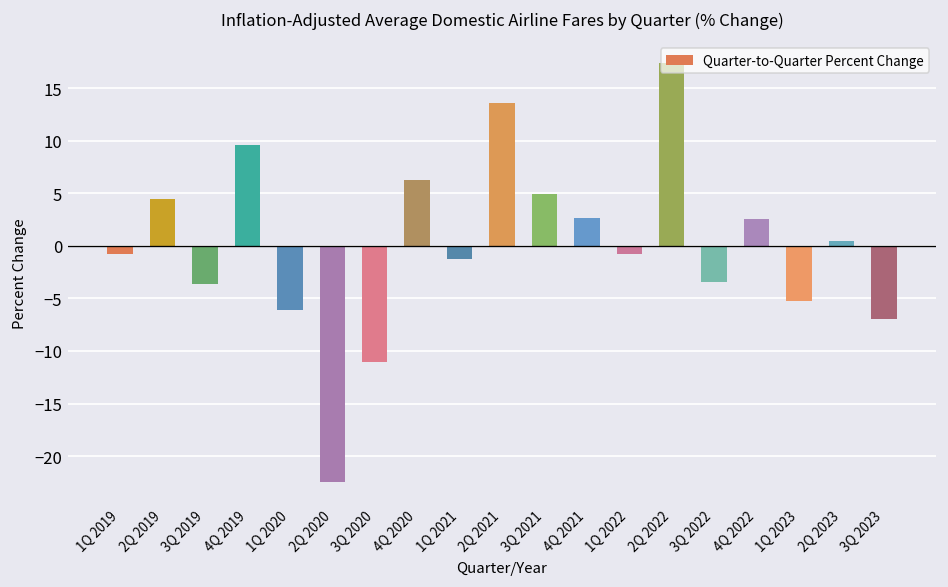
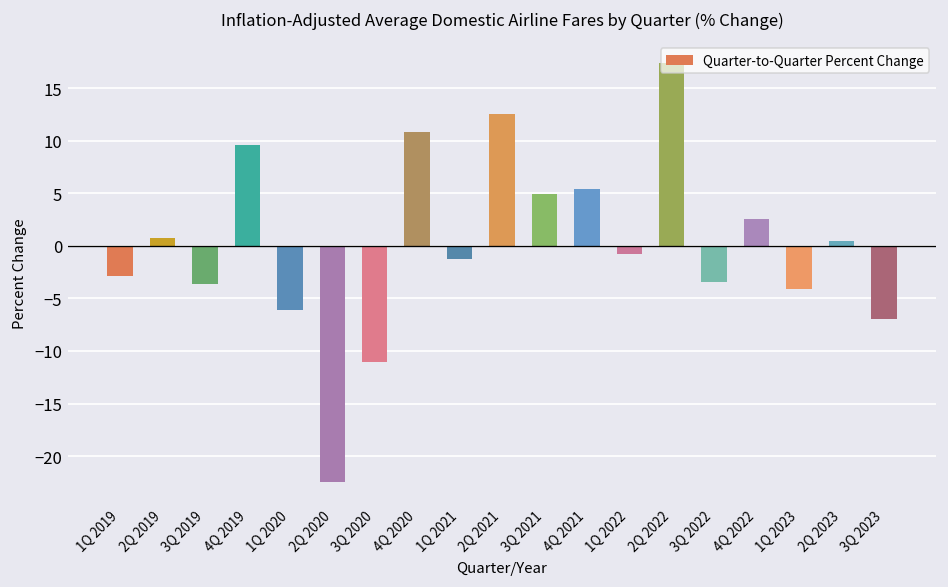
1Q 2019: -1 -> -3
2Q 2019: 4 -> 1
4Q 2020: 6 -> 11
2Q 2021: 14 -> 13
4Q 2021: 3 -> 5
1Q 2023: -5 -> -4
